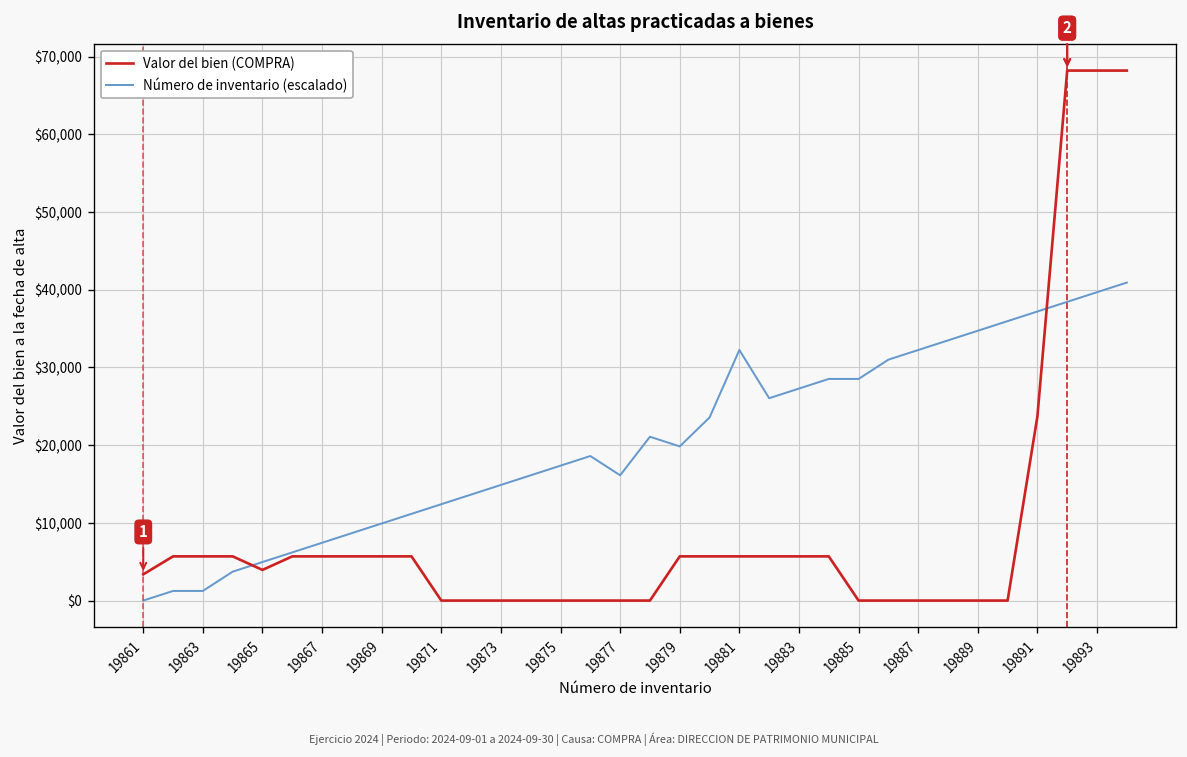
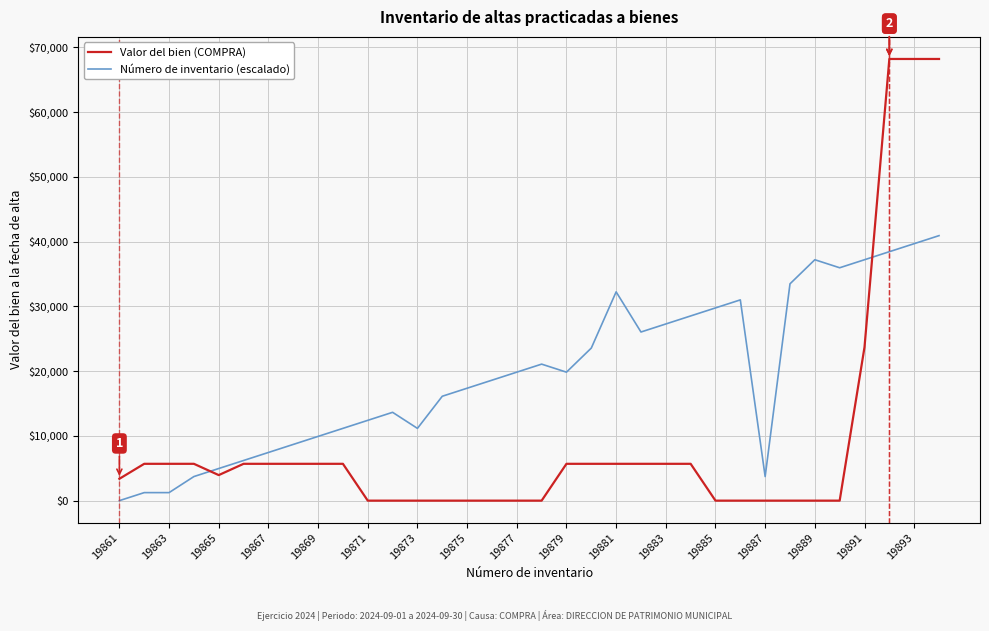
Número de inventario (escalado), 19873: $15,000 -> $11,000
Número de inventario (escalado), 19877: $16,000 -> $20,000
Número de inventario (escalado), 19885: $29,000 -> $30,000
Número de inventario (escalado), 19887: $32,000 -> $4,000
Número de inventario (escalado), 19889: $35,000 -> $37,000
